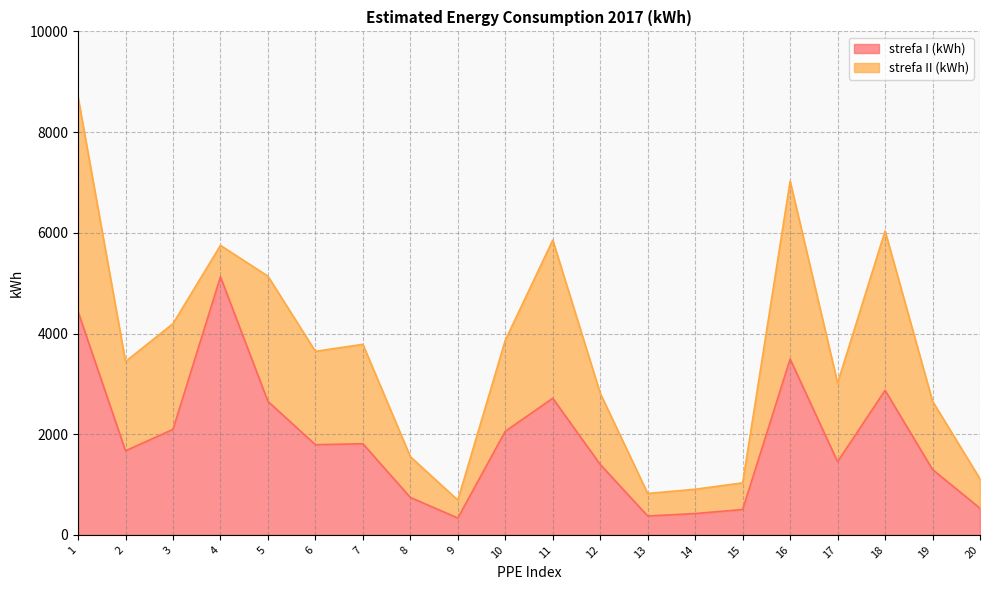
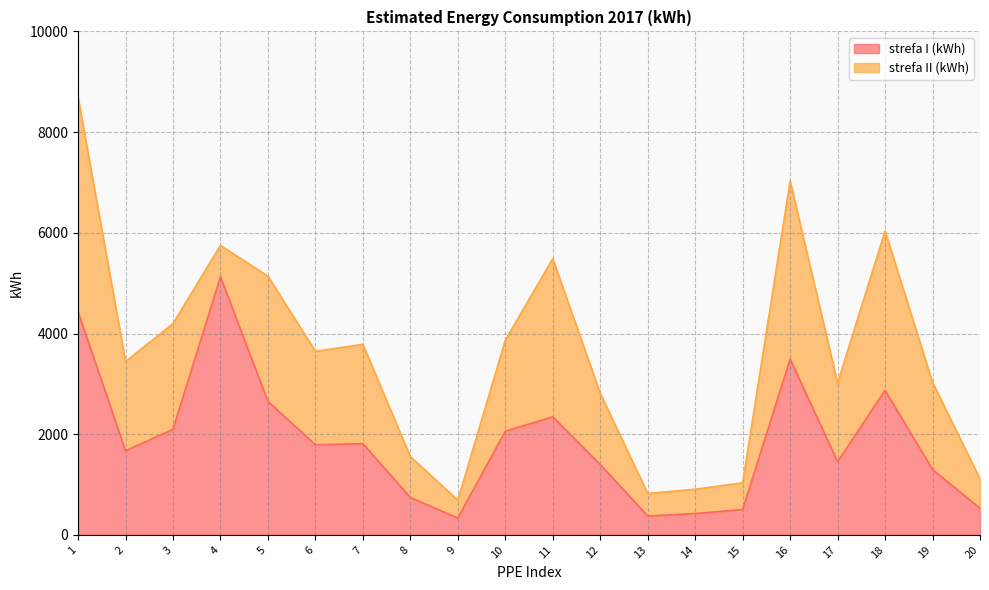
strefa I (kWh), 11: 2700 -> 2300
strefa II (kWh), 19: 1400 -> 1700
